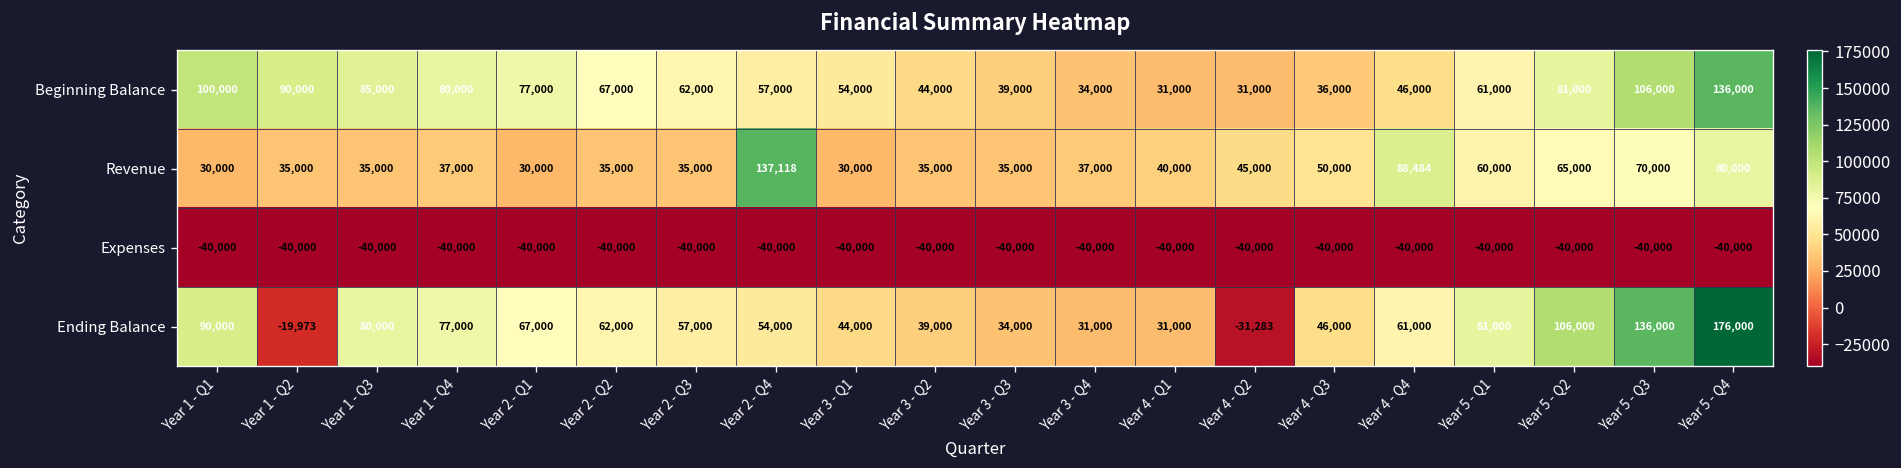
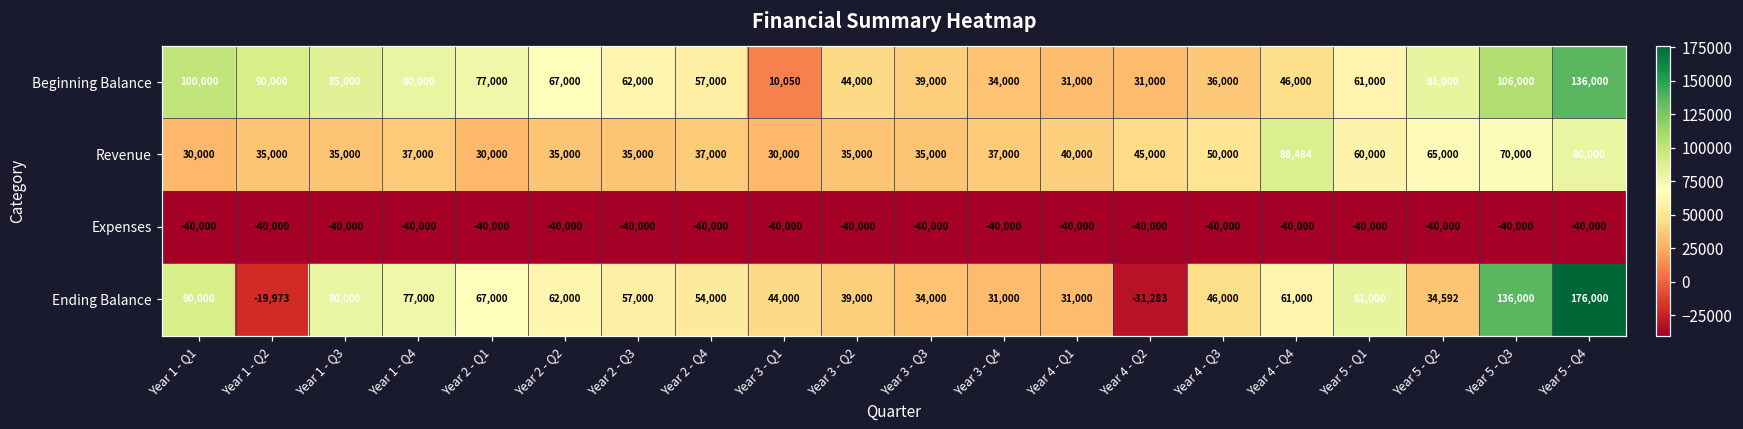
Beginning Balance, Year 3 - Q1: 54,000 -> 10,050
Revenue, Year 2 - Q4: 137,118 -> 37,000
Ending Balance, Year 5 - Q2: 106,000 -> 34,592
